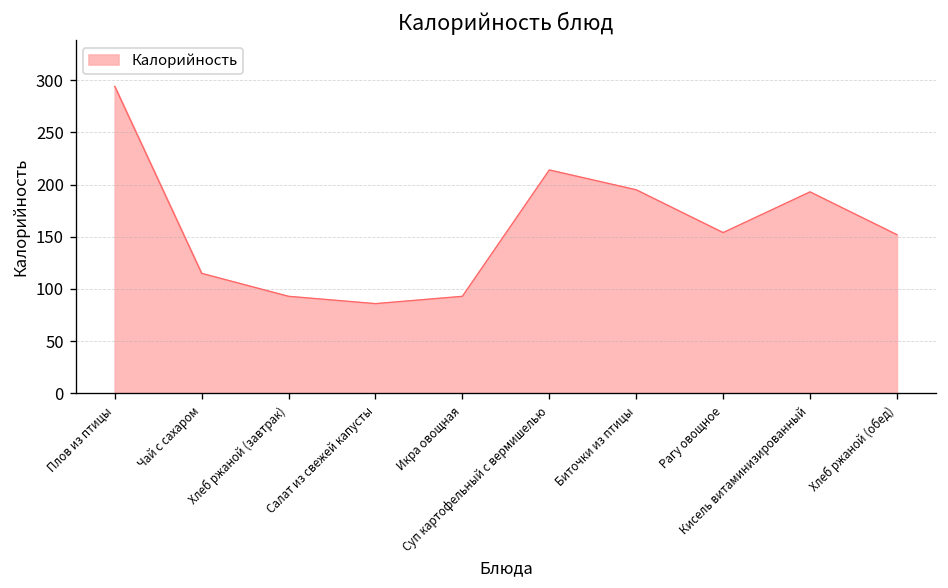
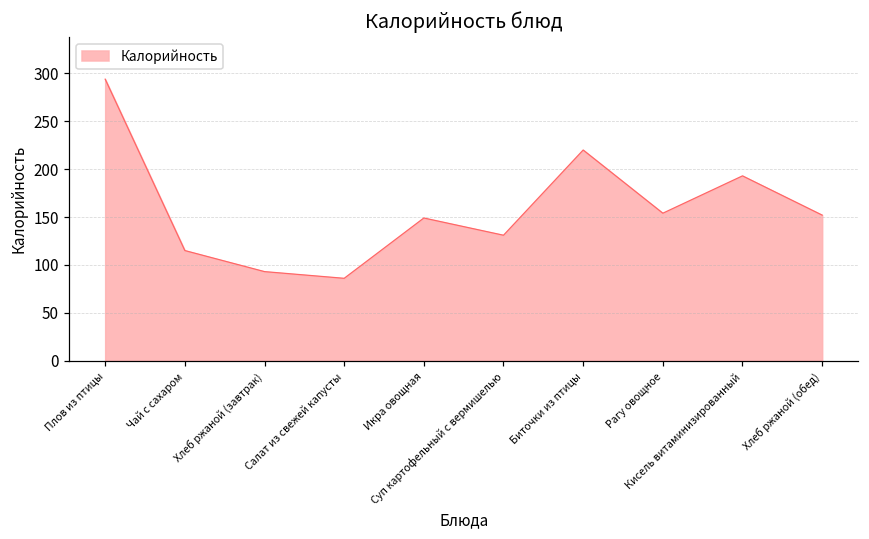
Икра овощная: 90 -> 150
Суп картофельный с вермишелью: 210 -> 130
Биточки из птицы: 200 -> 220
